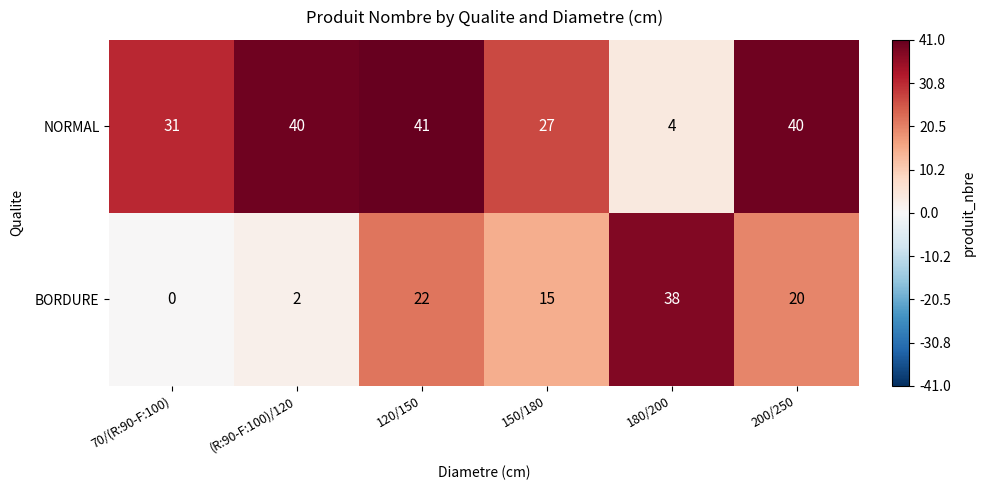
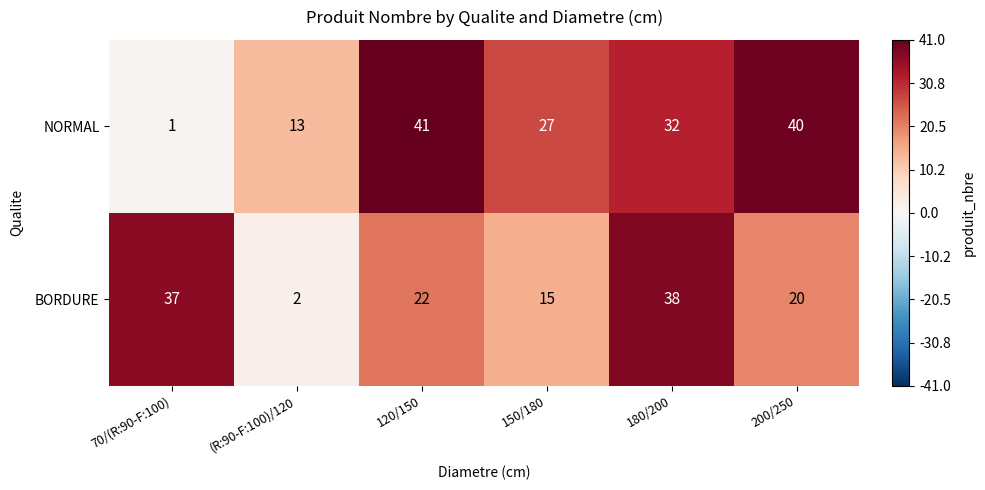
NORMAL, 70/(R:90-F:100): 31 -> 1
NORMAL, (R:90-F:100)/120: 40 -> 13
NORMAL, 180/200: 4 -> 32
BORDURE, 70/(R:90-F:100): 0 -> 37
